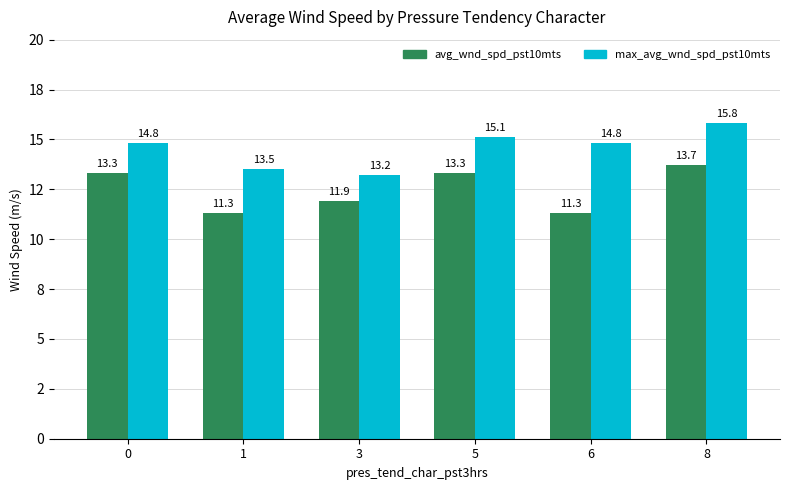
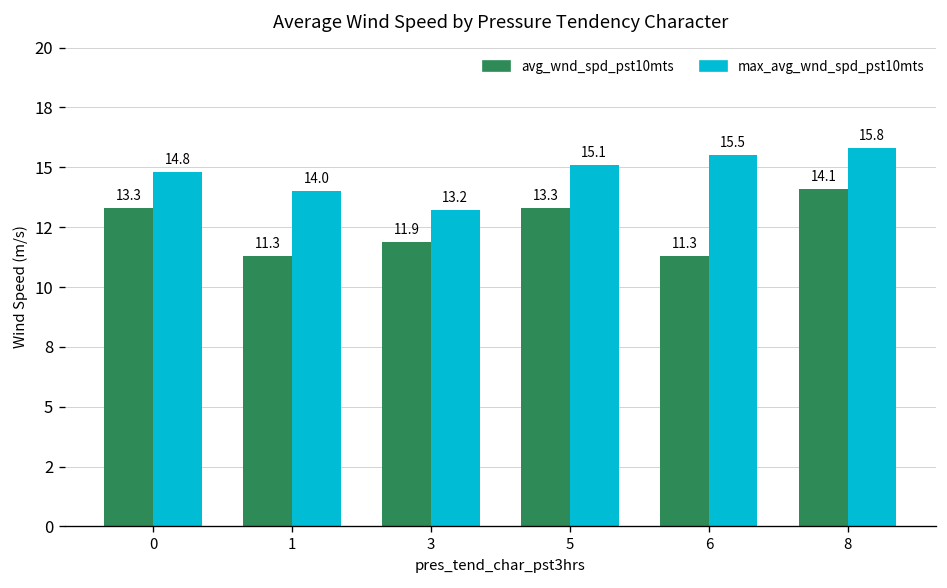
max_avg_wnd_spd_pst10mts, 1: 13.5 -> 14.0
max_avg_wnd_spd_pst10mts, 6: 14.8 -> 15.5
avg_wnd_spd_pst10mts, 8: 13.7 -> 14.1
